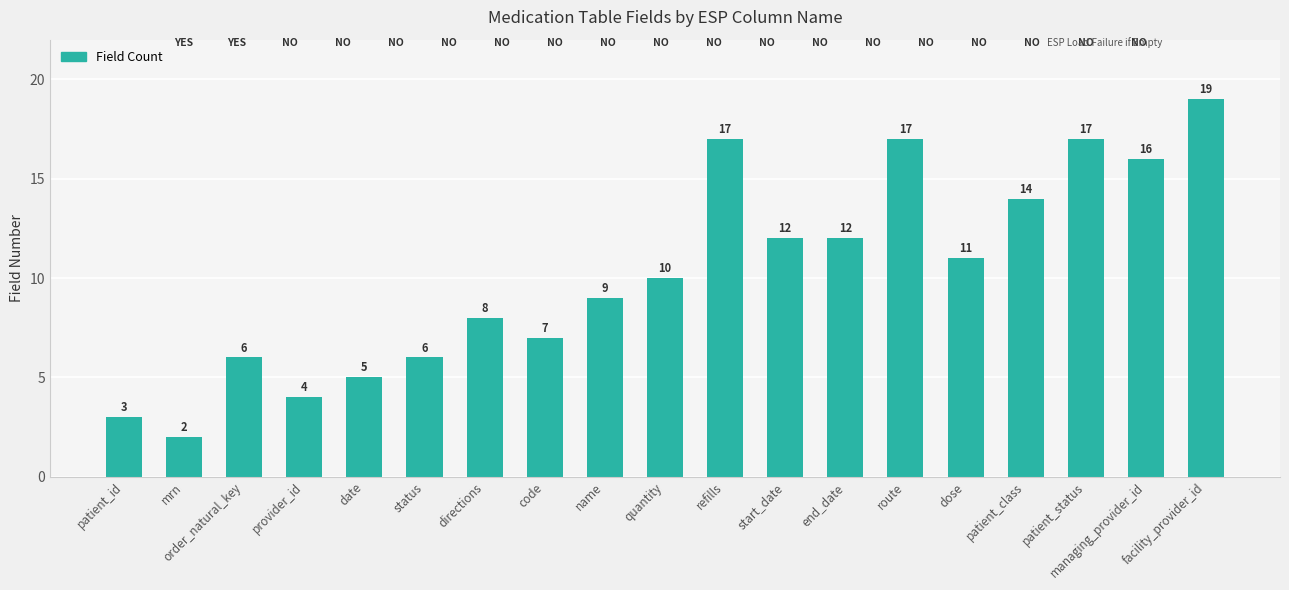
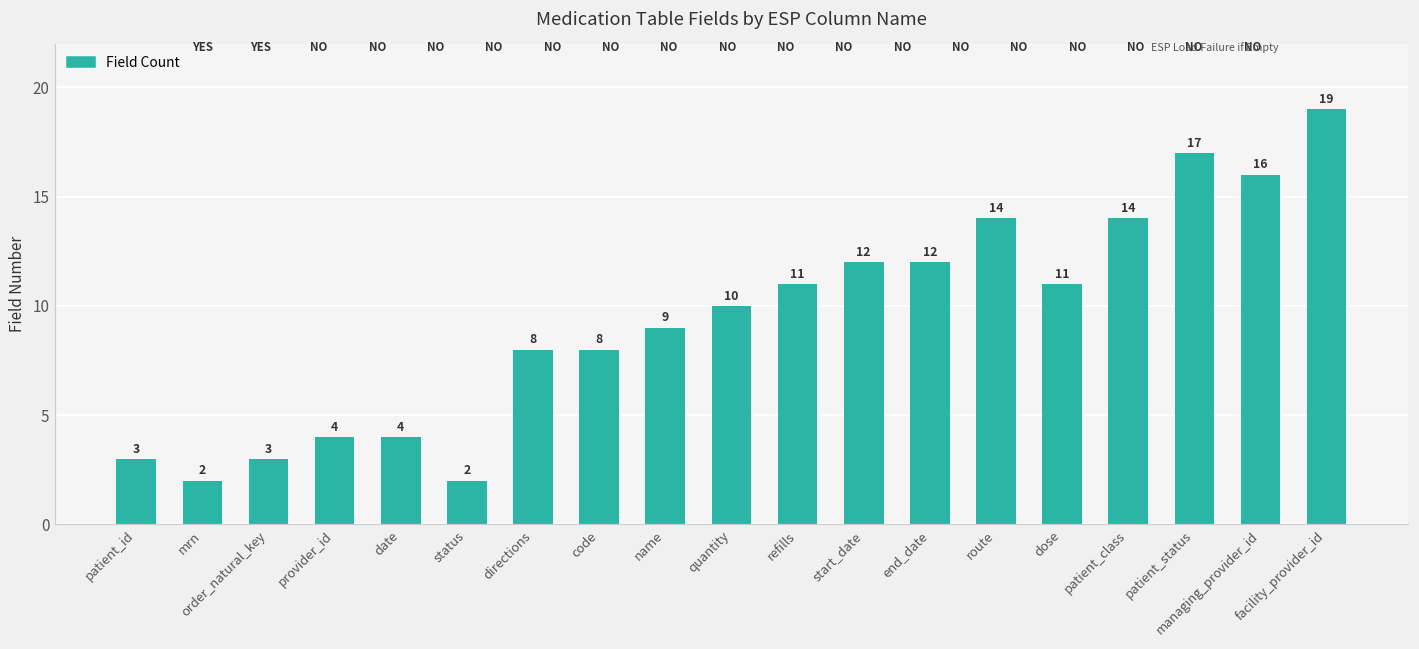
order_natural_key: 6 -> 3
date: 5 -> 4
status: 6 -> 2
code: 7 -> 8
refills: 17 -> 11
route: 17 -> 14
